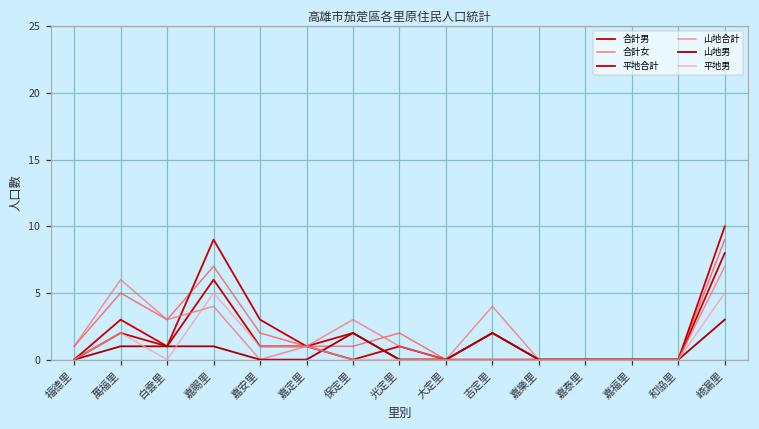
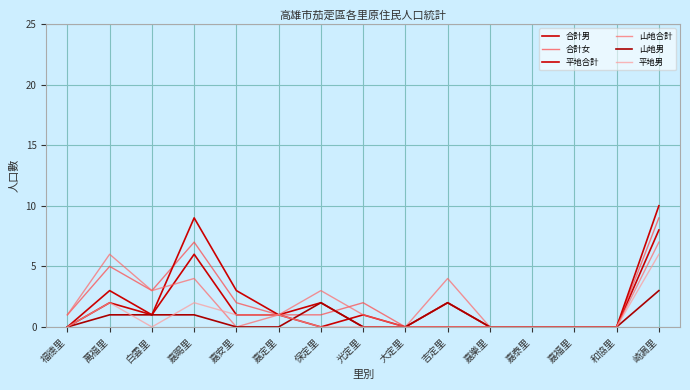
平地男, 嘉賜里: 5 -> 2
平地男, 崎漏里: 5 -> 6
